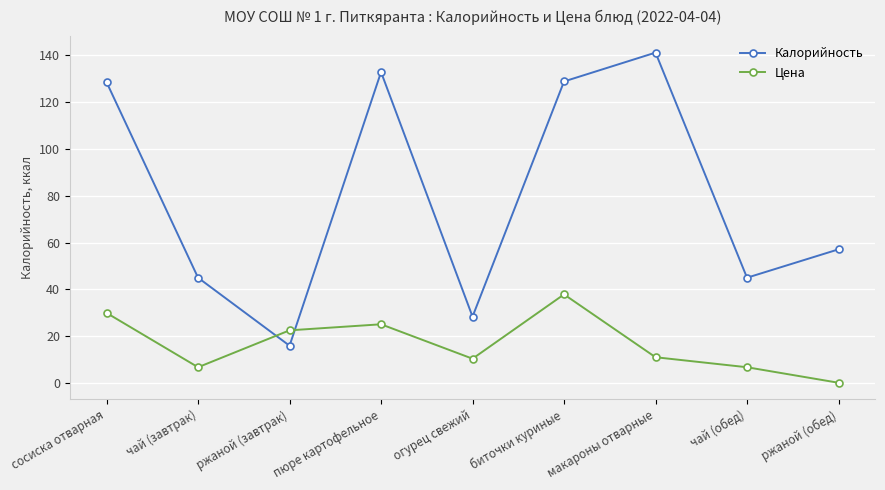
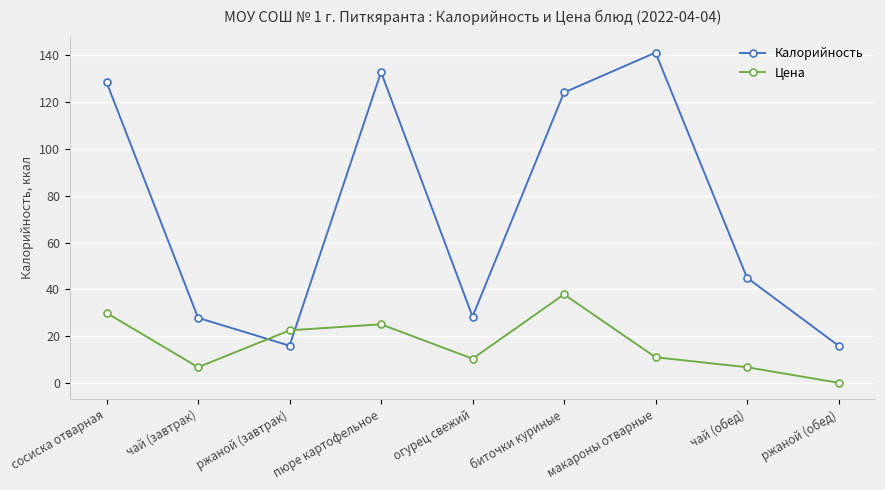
Калорийность, чай (завтрак): 45 -> 28
Калорийность, биточки куриные: 129 -> 124
Калорийность, ржаной (обед): 57 -> 16
